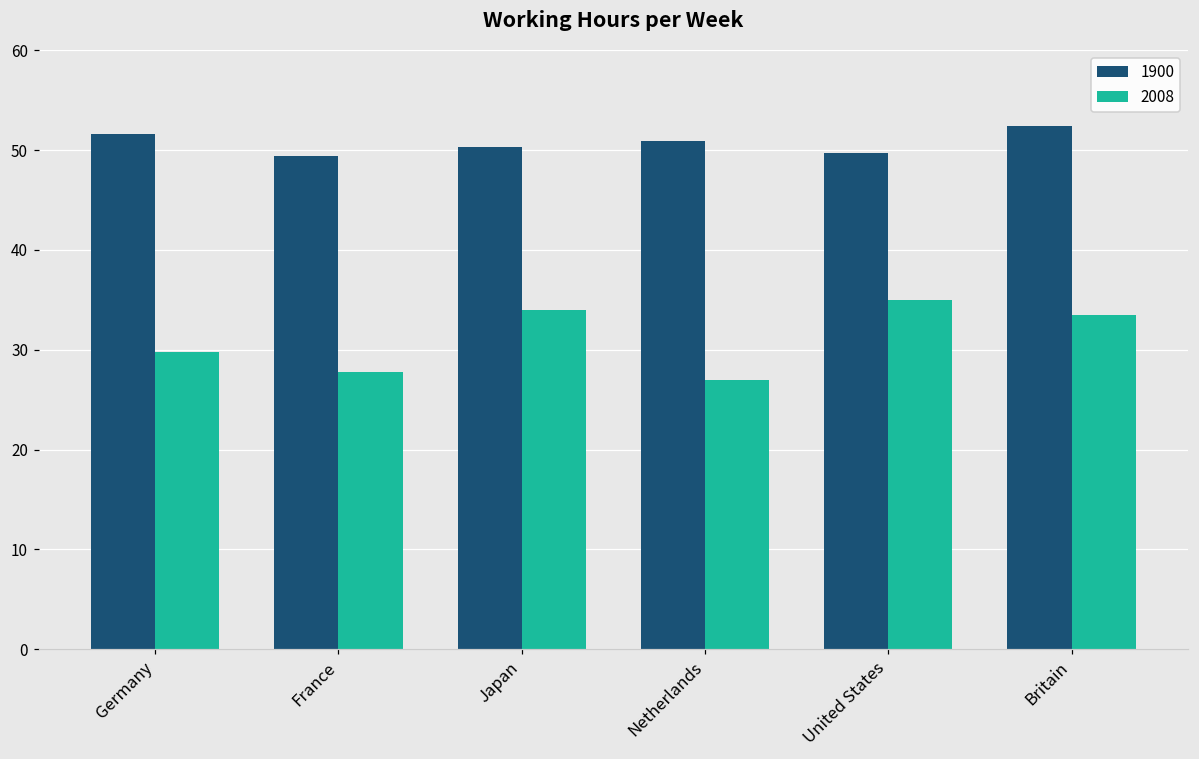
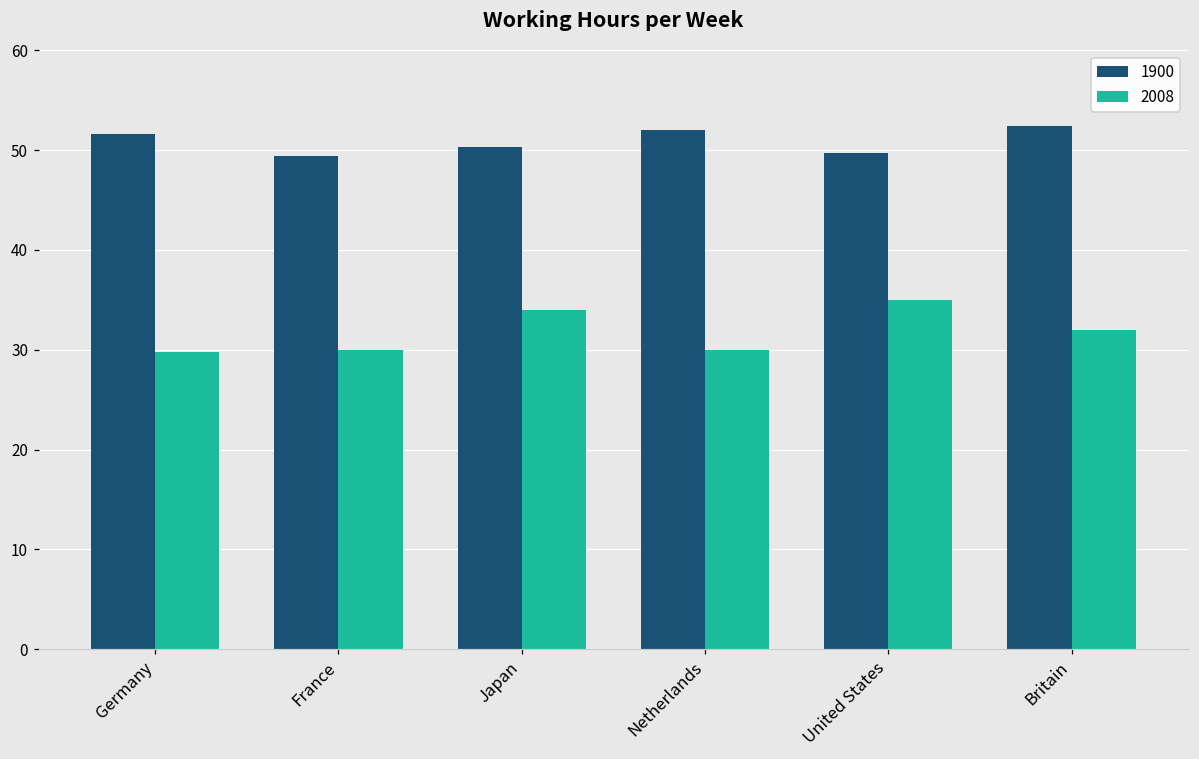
2008, France: 28 -> 30
1900, Netherlands: 51 -> 52
2008, Netherlands: 27 -> 30
2008, Britain: 34 -> 32
